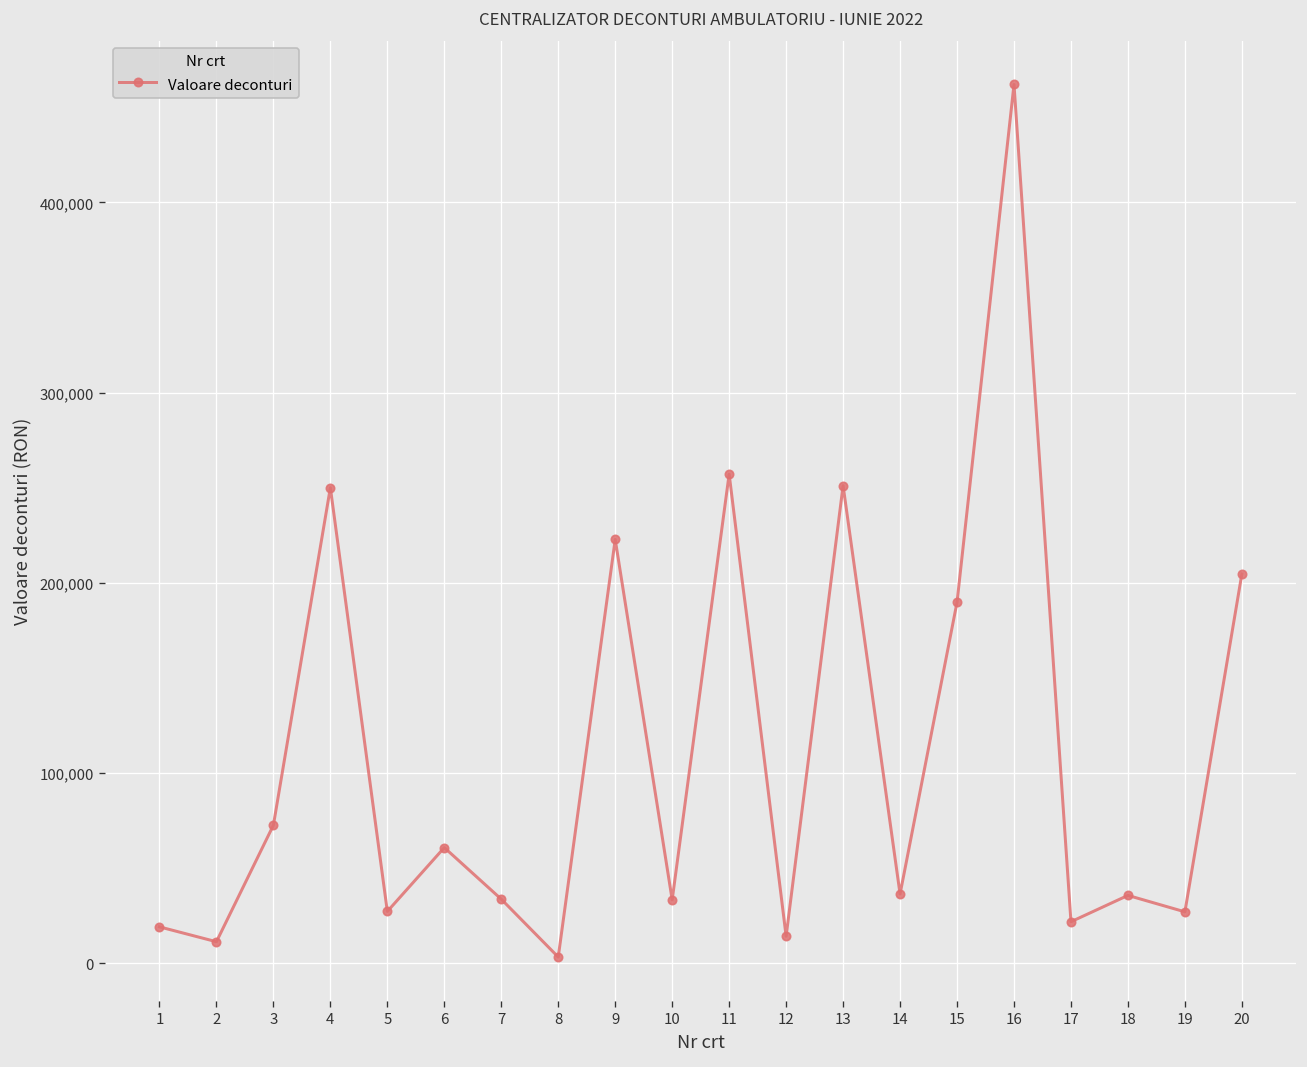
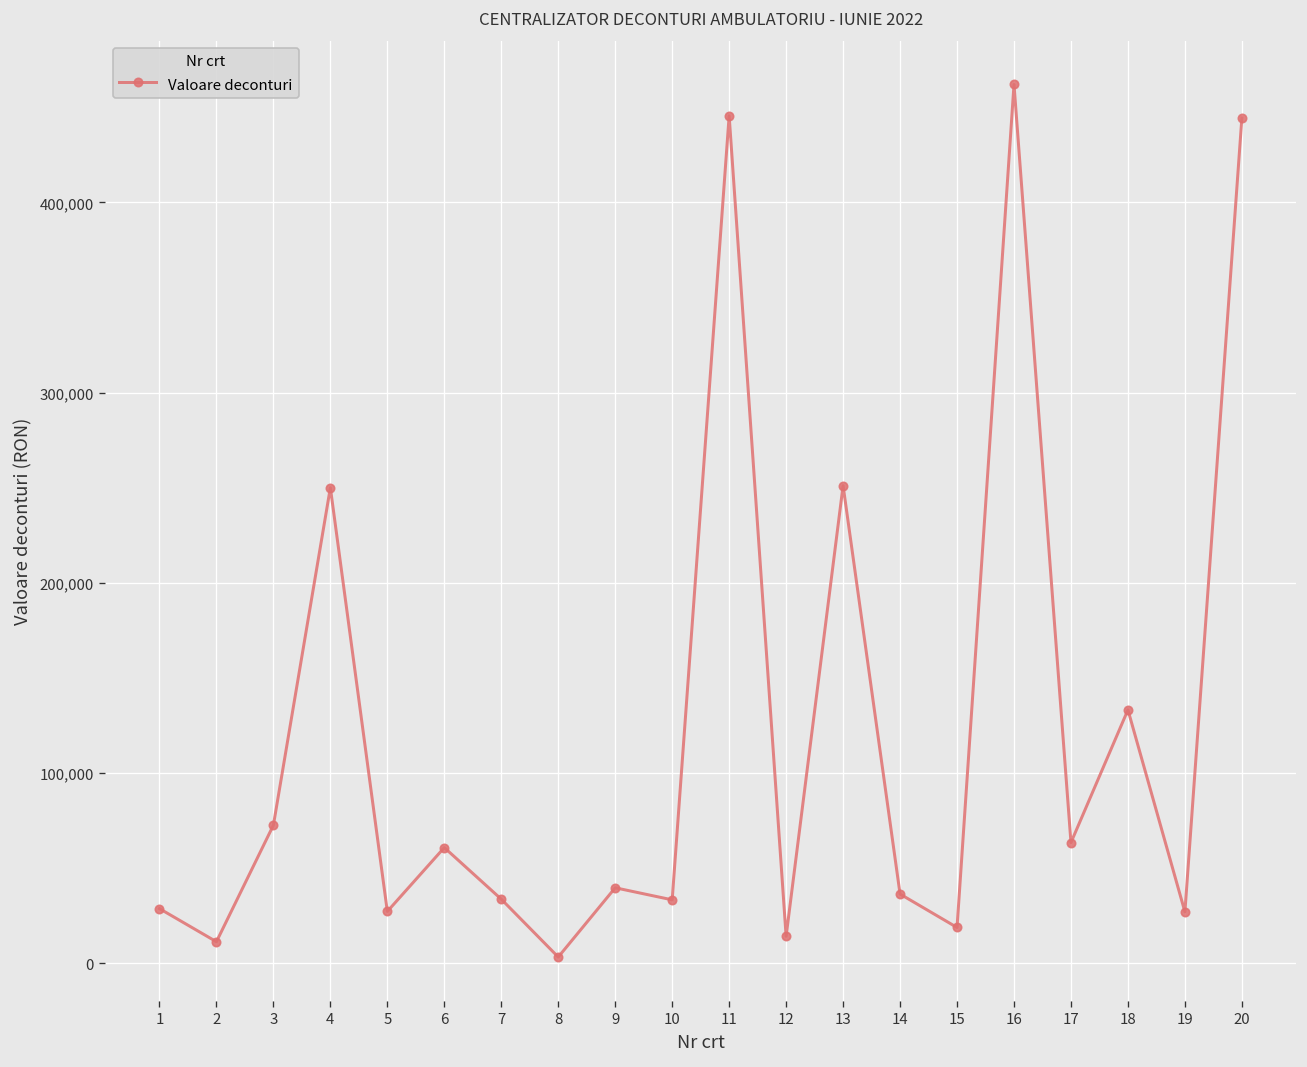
1: 19,000 -> 29,000
9: 223,000 -> 40,000
11: 257,000 -> 446,000
15: 190,000 -> 19,000
17: 22,000 -> 64,000
18: 36,000 -> 133,000
20: 205,000 -> 444,000
